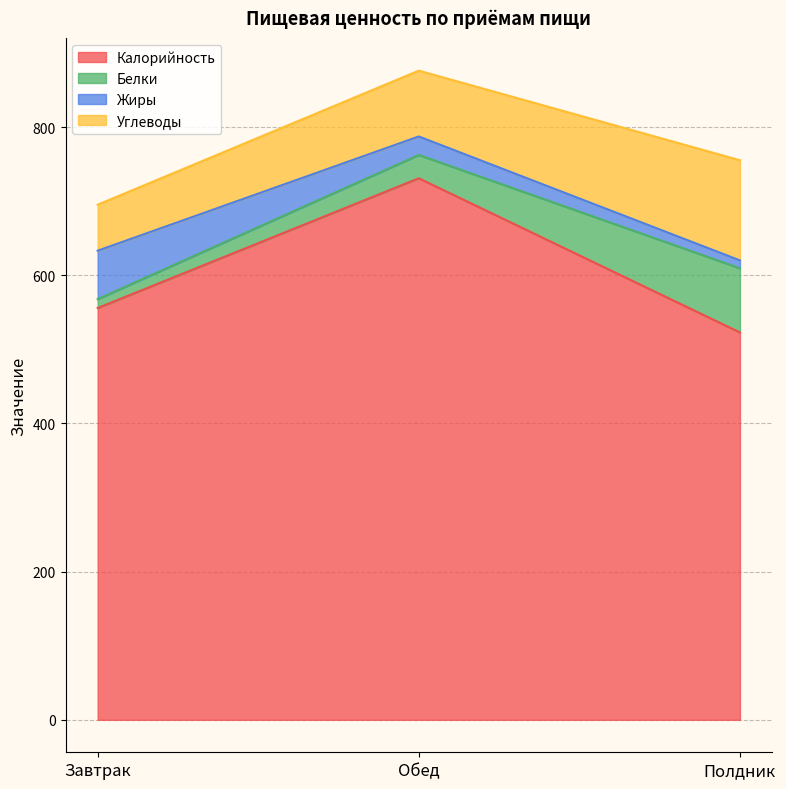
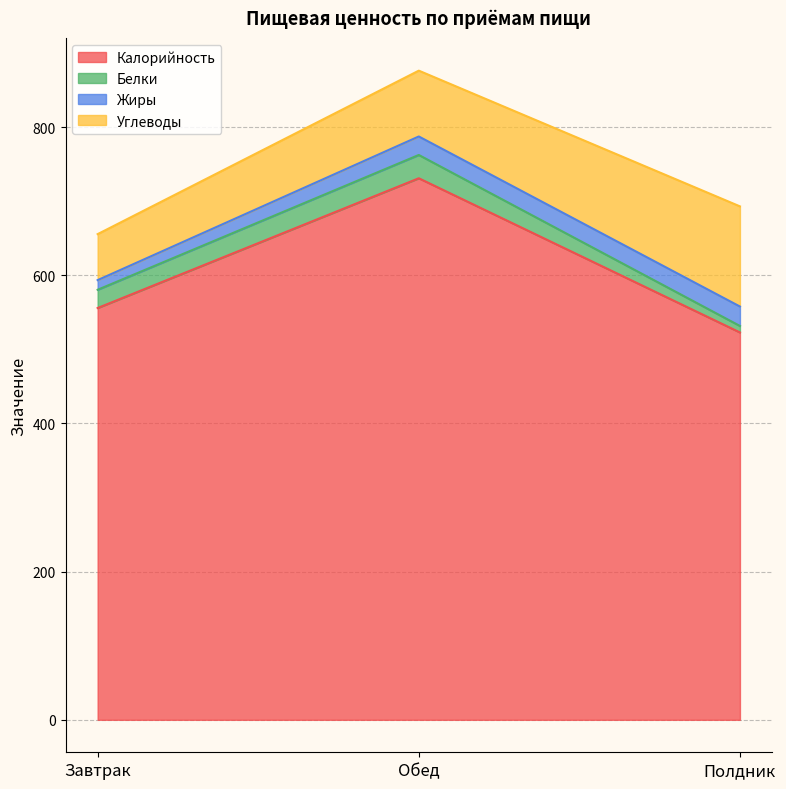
Белки, Завтрак: 10 -> 20
Жиры, Завтрак: 70 -> 10
Белки, Полдник: 90 -> 10
Жиры, Полдник: 10 -> 30
